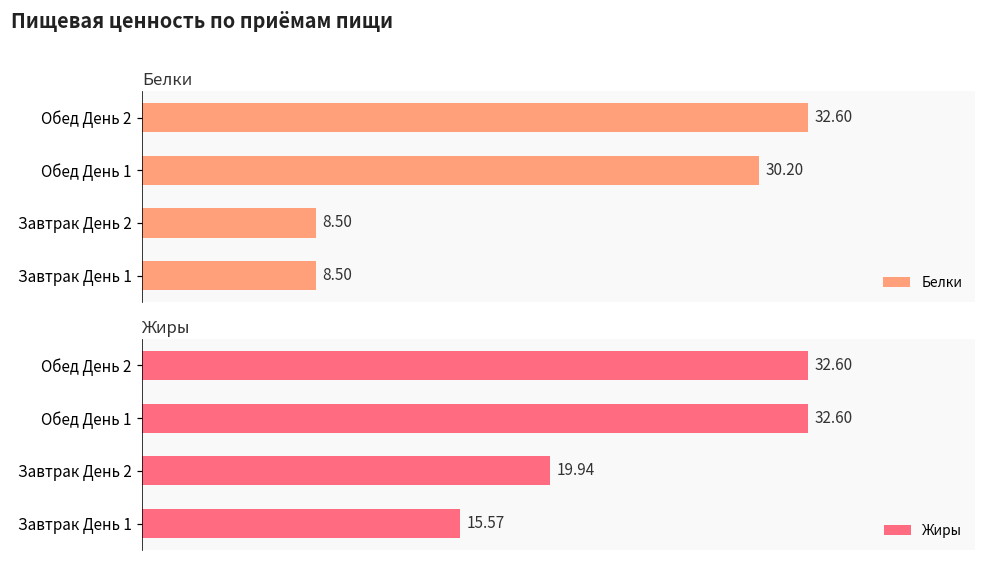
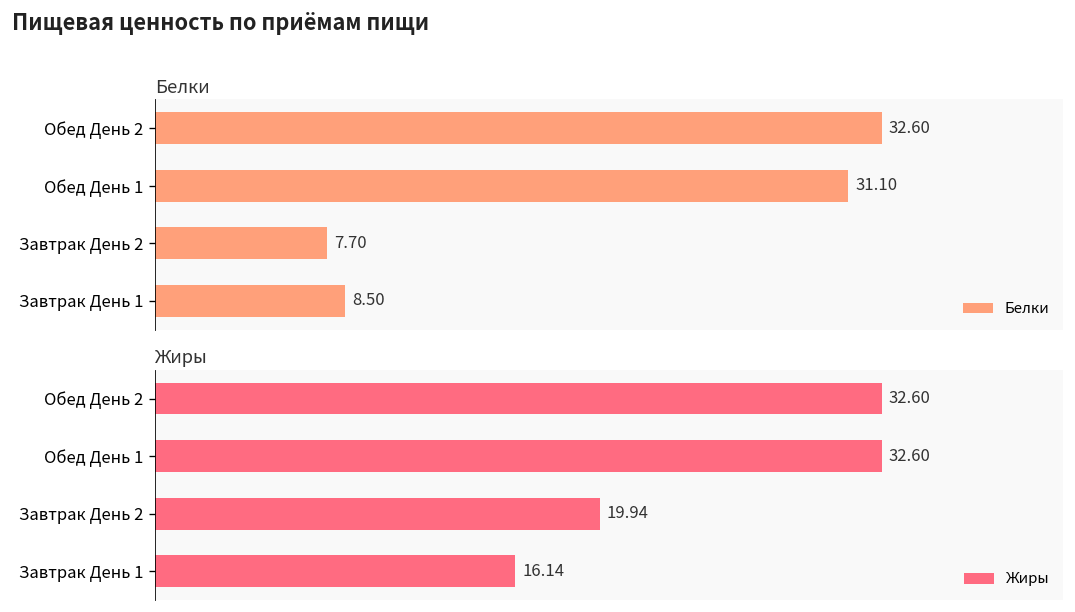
Белки, Обед День 1: 30.20 -> 31.10
Белки, Завтрак День 2: 8.50 -> 7.70
Жиры, Завтрак День 1: 15.57 -> 16.14
